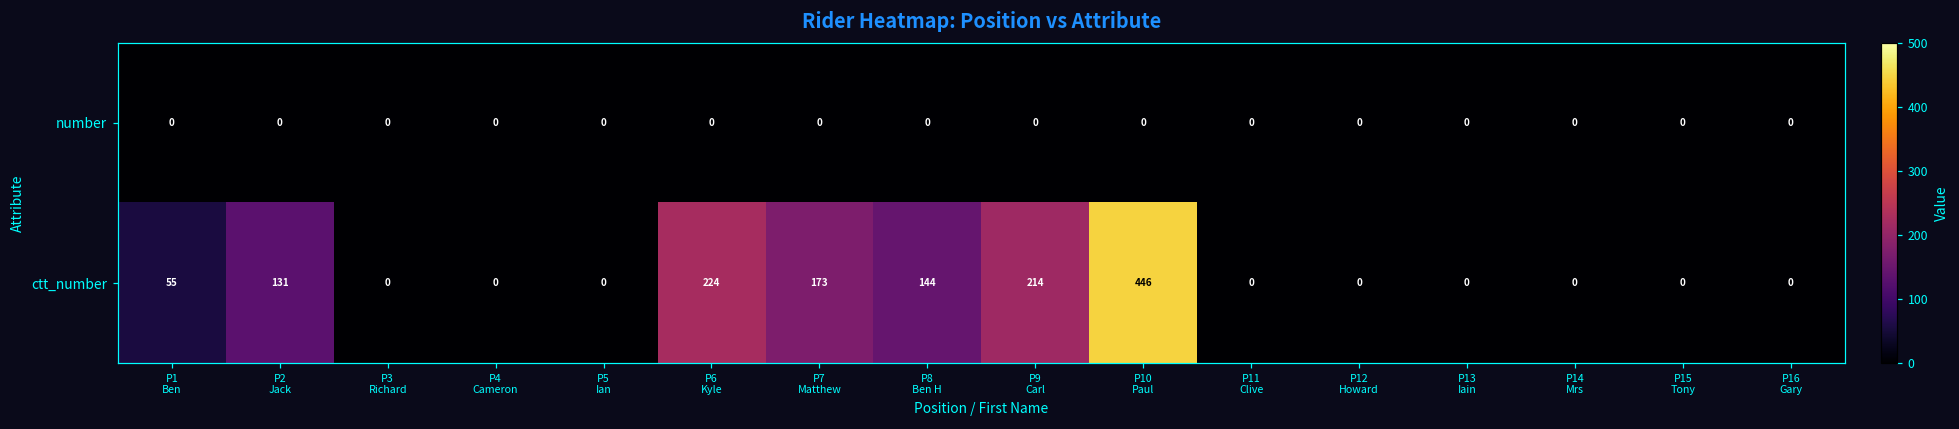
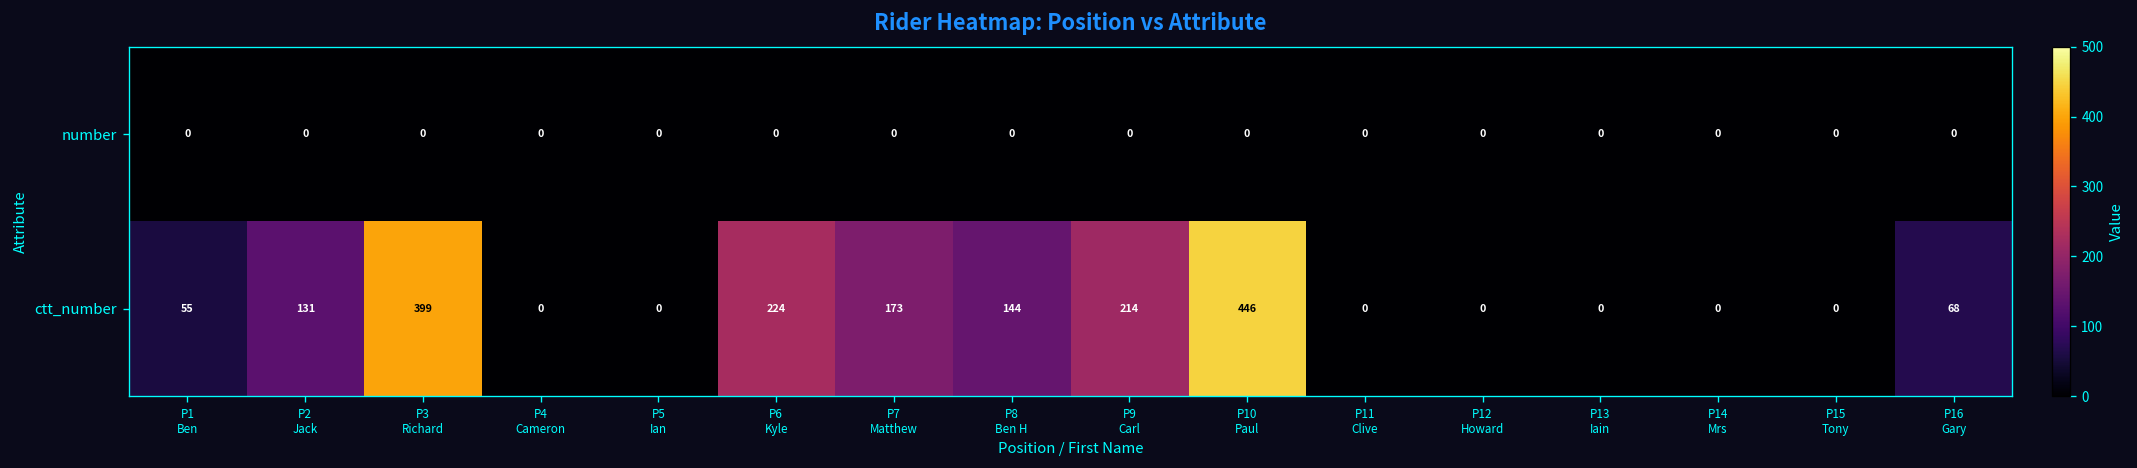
ctt_number, P3 Richard: 0 -> 399
ctt_number, P16 Gary: 0 -> 68
